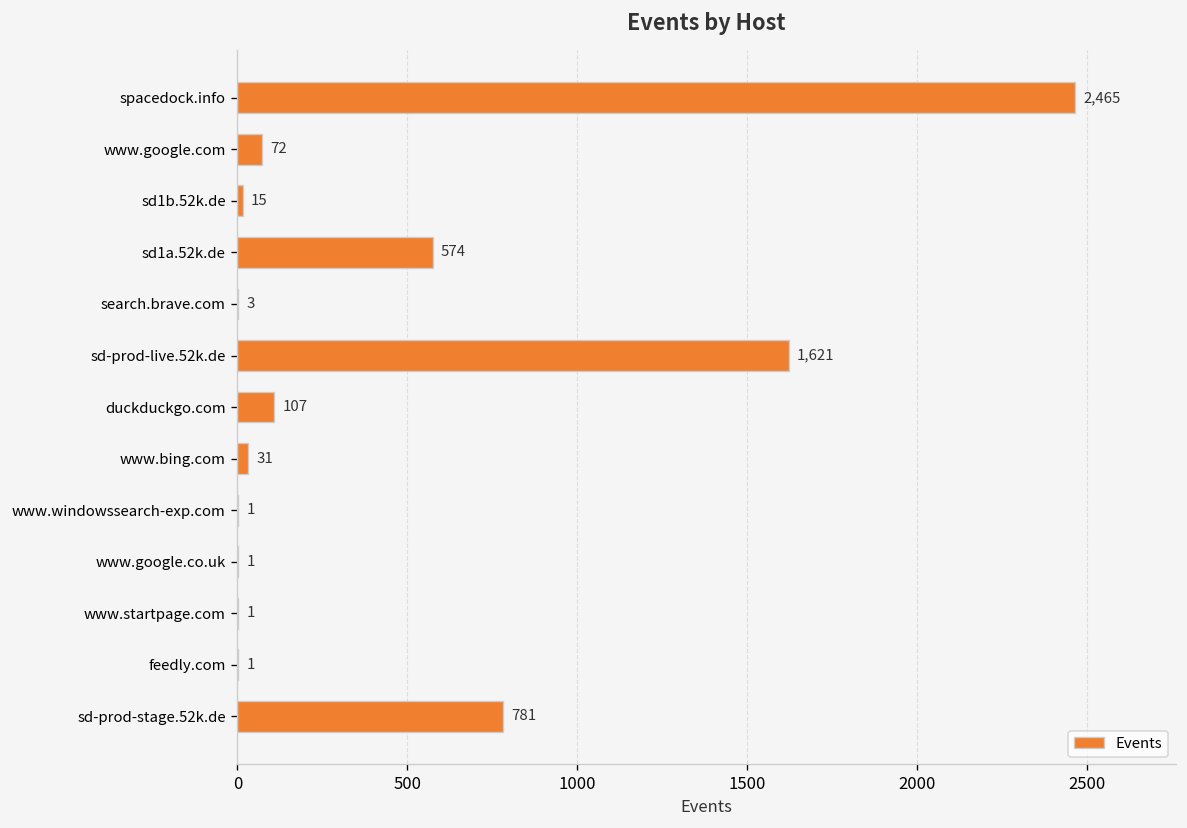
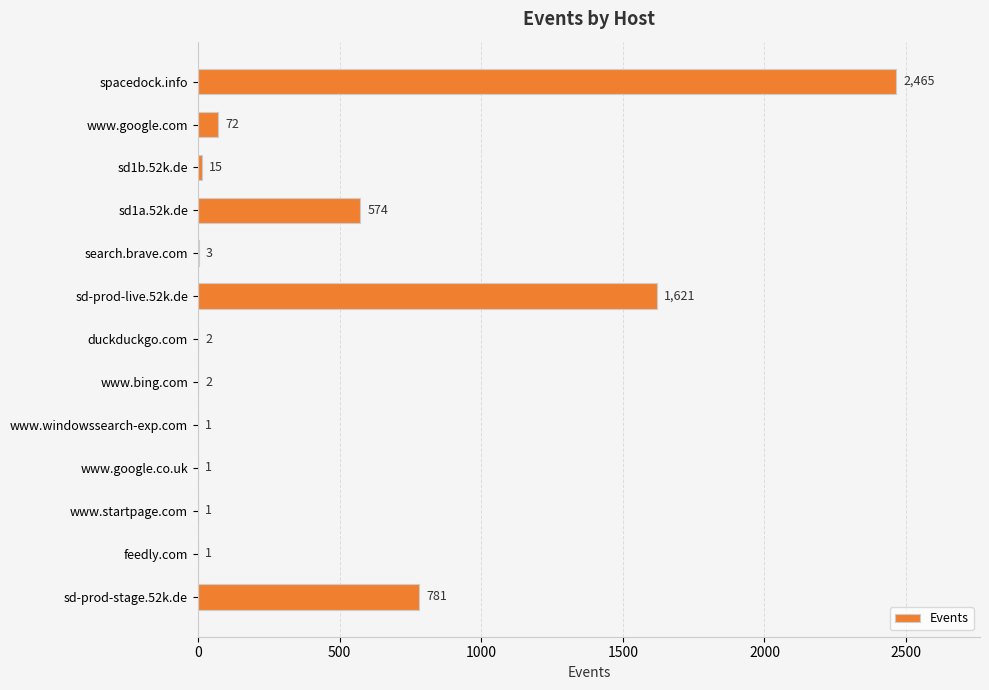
duckduckgo.com: 107 -> 2
www.bing.com: 31 -> 2
